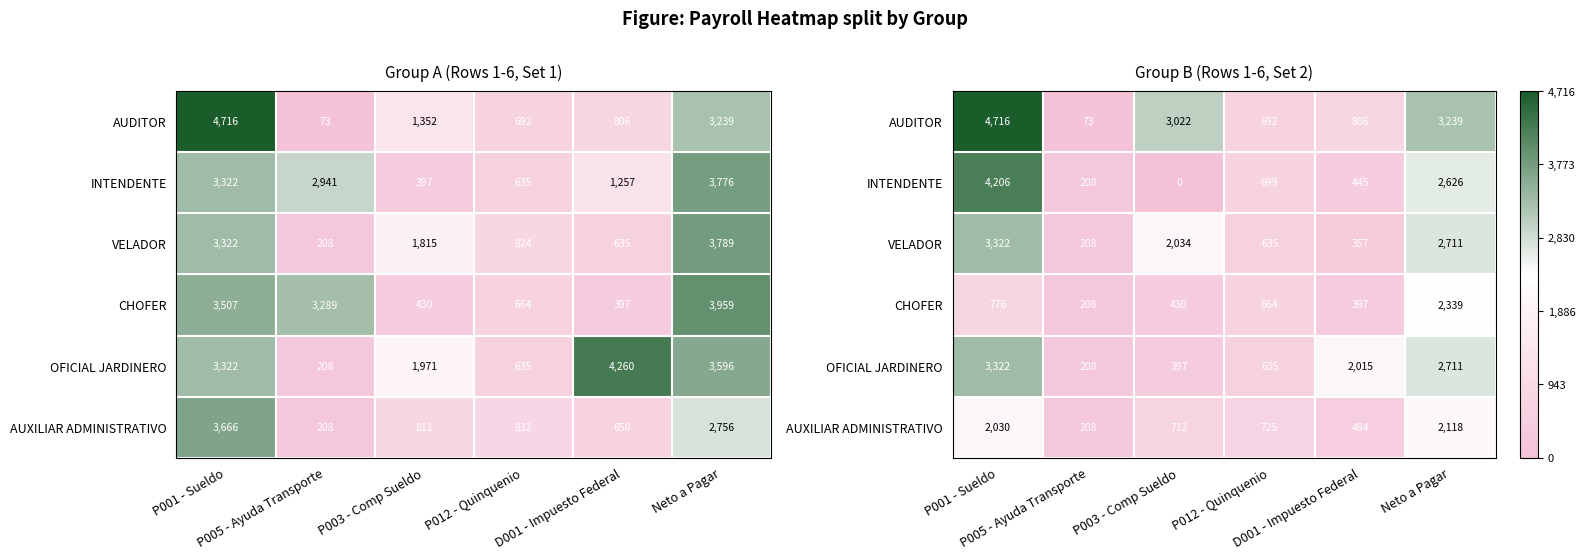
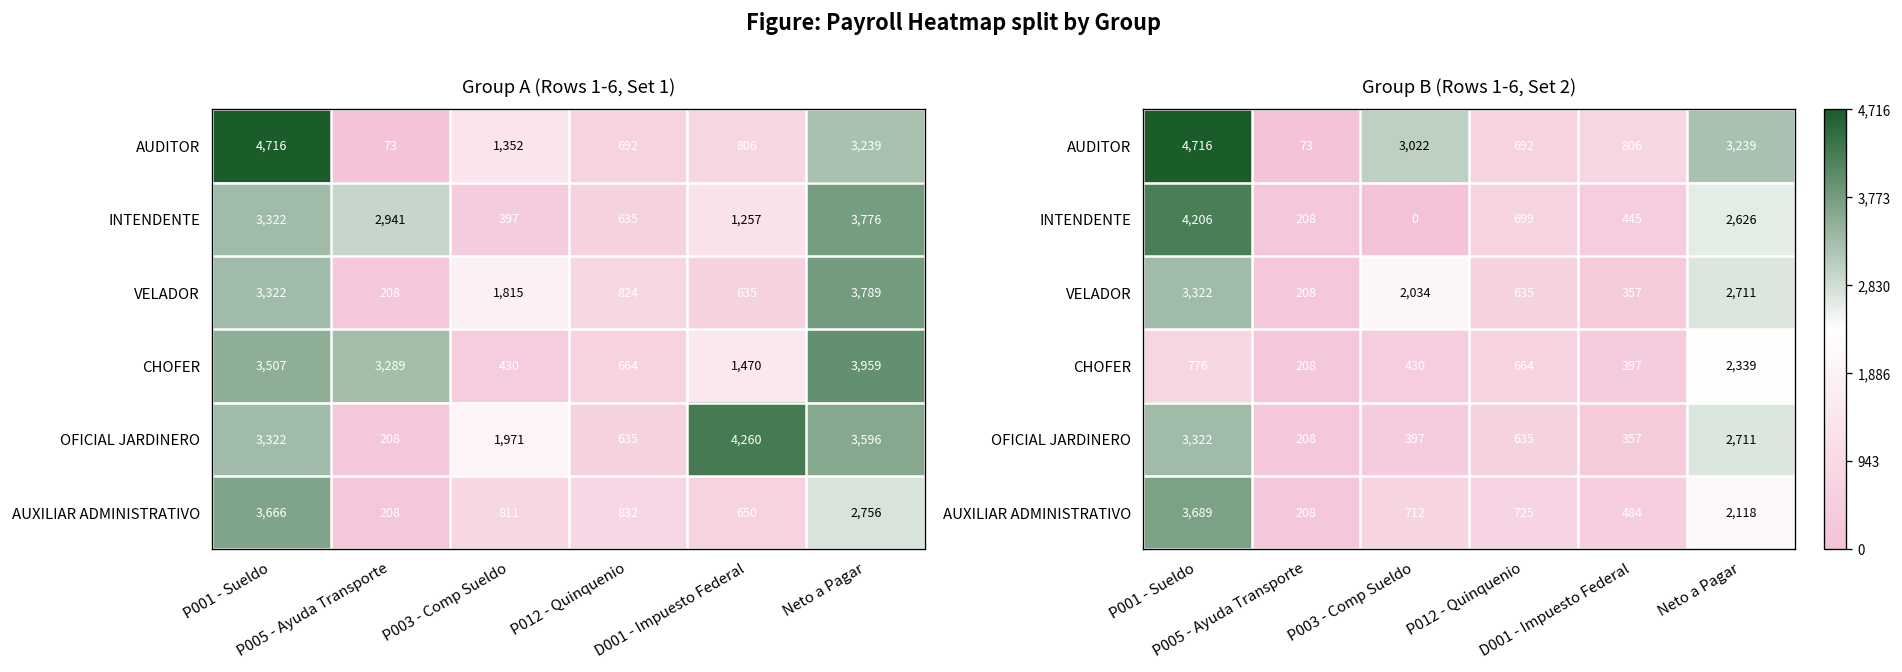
Group A (Rows 1-6, Set 1), CHOFER, D001 - Impuesto Federal: 397 -> 1,470
Group B (Rows 1-6, Set 2), OFICIAL JARDINERO, D001 - Impuesto Federal: 2,015 -> 357
Group B (Rows 1-6, Set 2), AUXILIAR ADMINISTRATIVO, P001 - Sueldo: 2,030 -> 3,689
